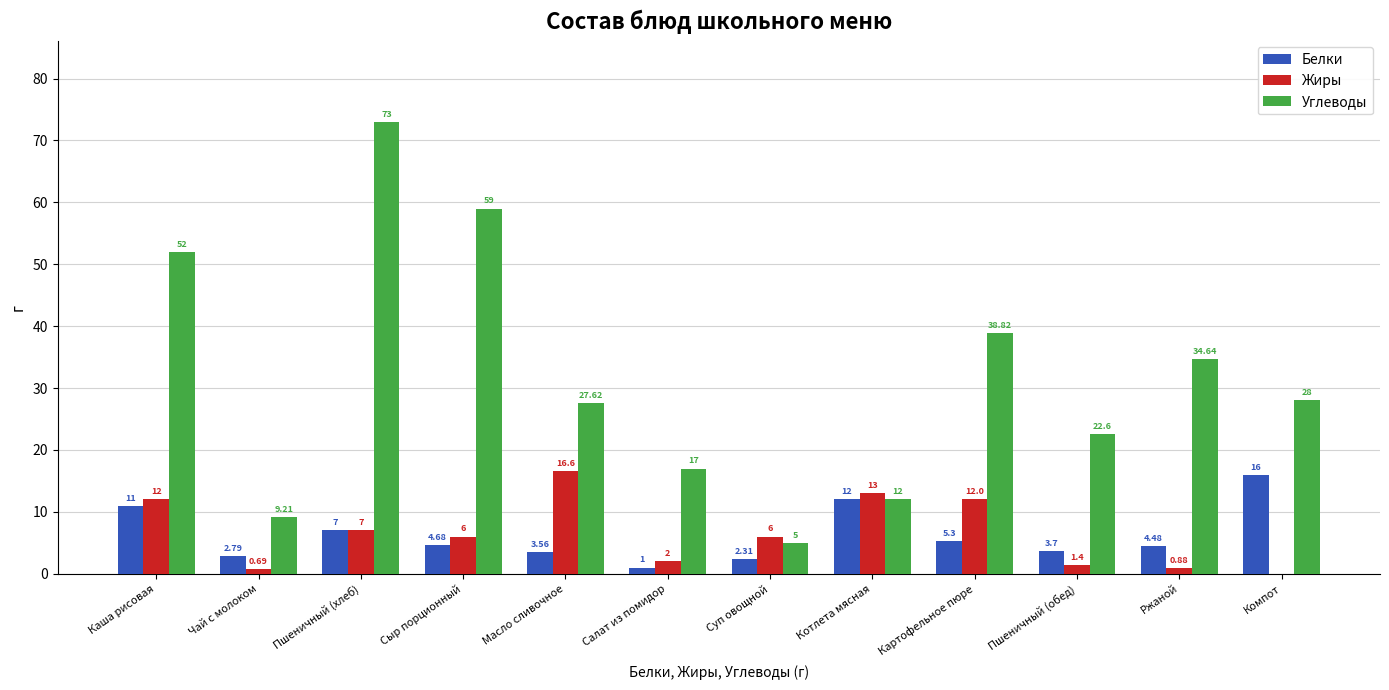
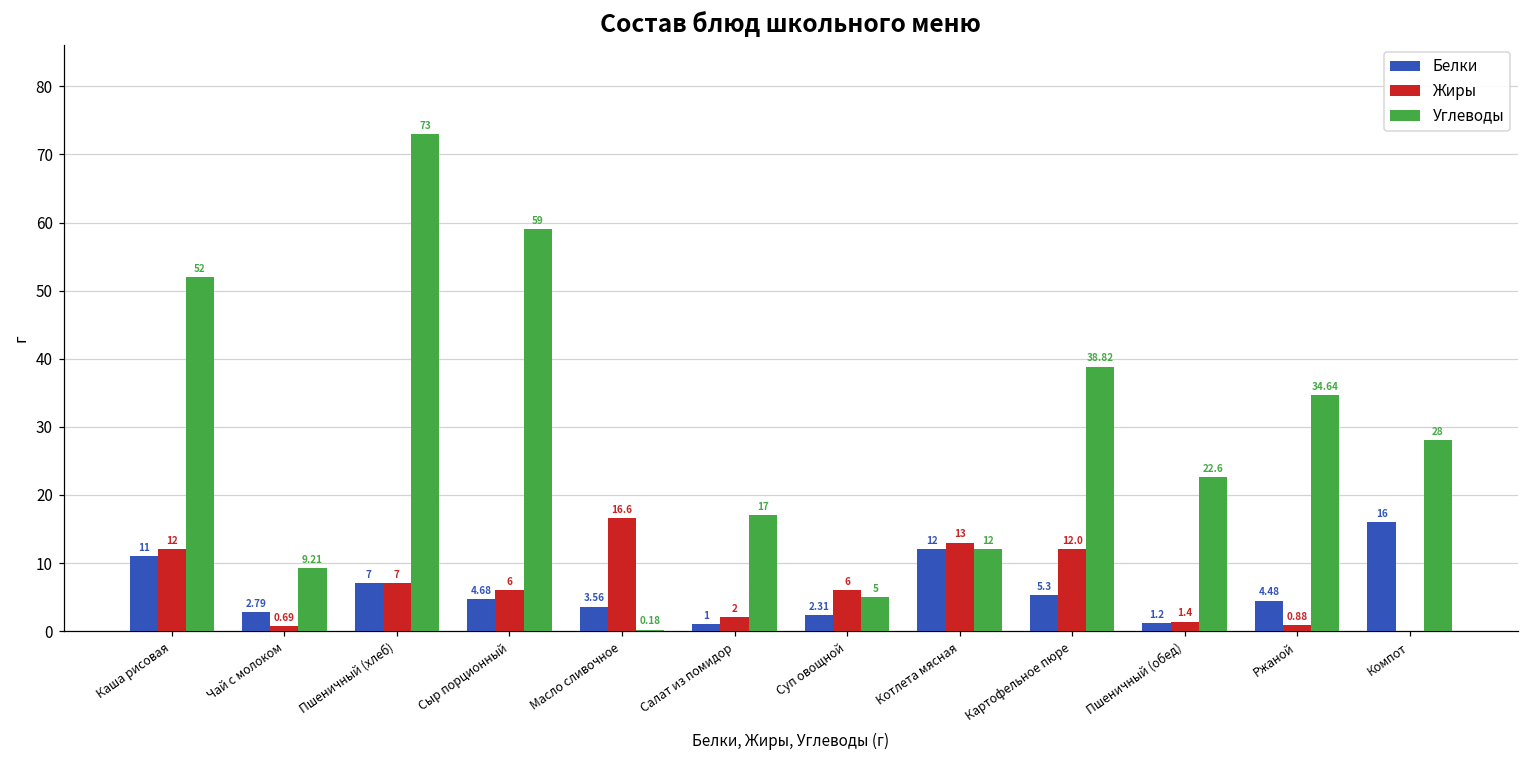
Углеводы, Масло сливочное: 27.62 -> 0.18
Белки, Пшеничный (обед): 3.7 -> 1.2
